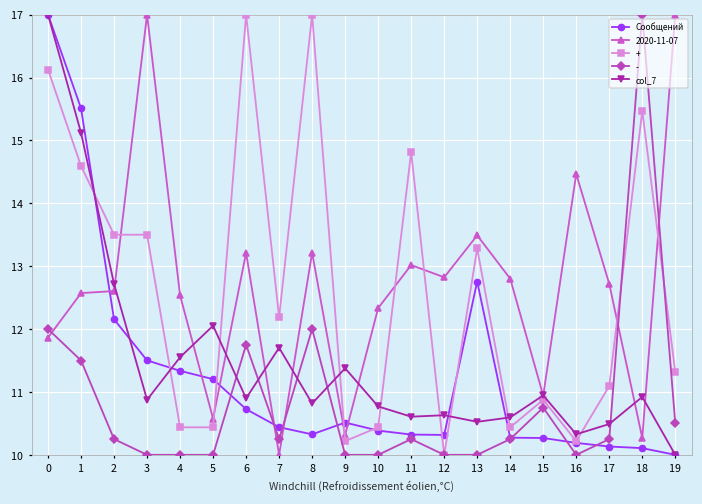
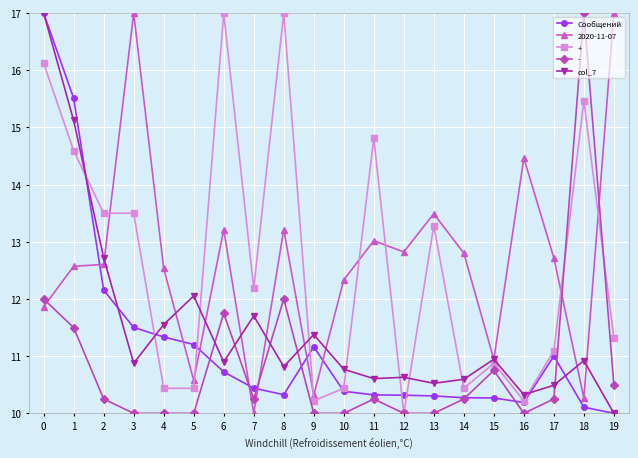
Сообщений, 9: 10.5 -> 11.2
Сообщений, 13: 12.8 -> 10.3
Сообщений, 17: 10.1 -> 11.0
